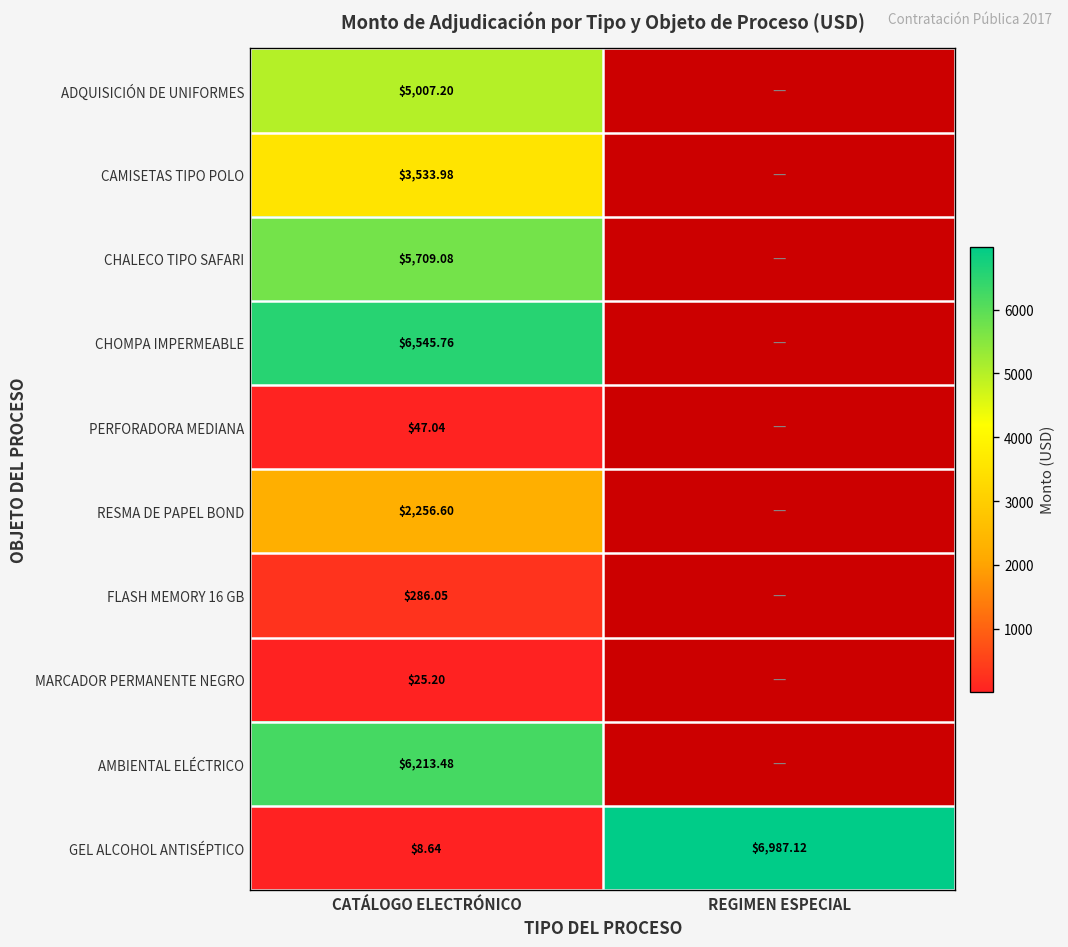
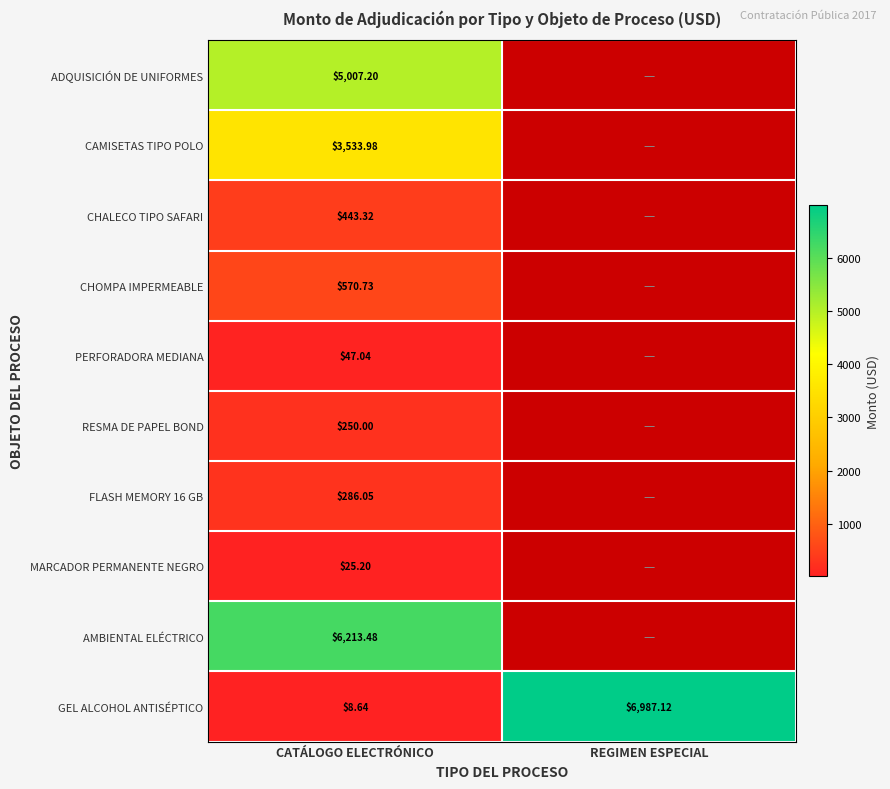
CHALECO TIPO SAFARI, CATÁLOGO ELECTRÓNICO: $5,709.08 -> $443.32
CHOMPA IMPERMEABLE, CATÁLOGO ELECTRÓNICO: $6,545.76 -> $570.73
RESMA DE PAPEL BOND, CATÁLOGO ELECTRÓNICO: $2,256.60 -> $250.00
